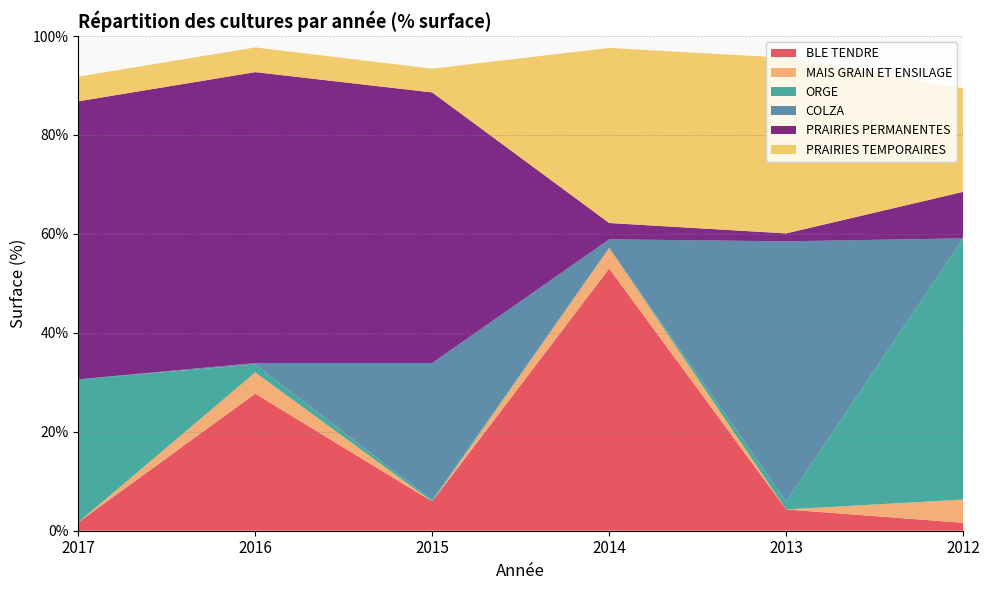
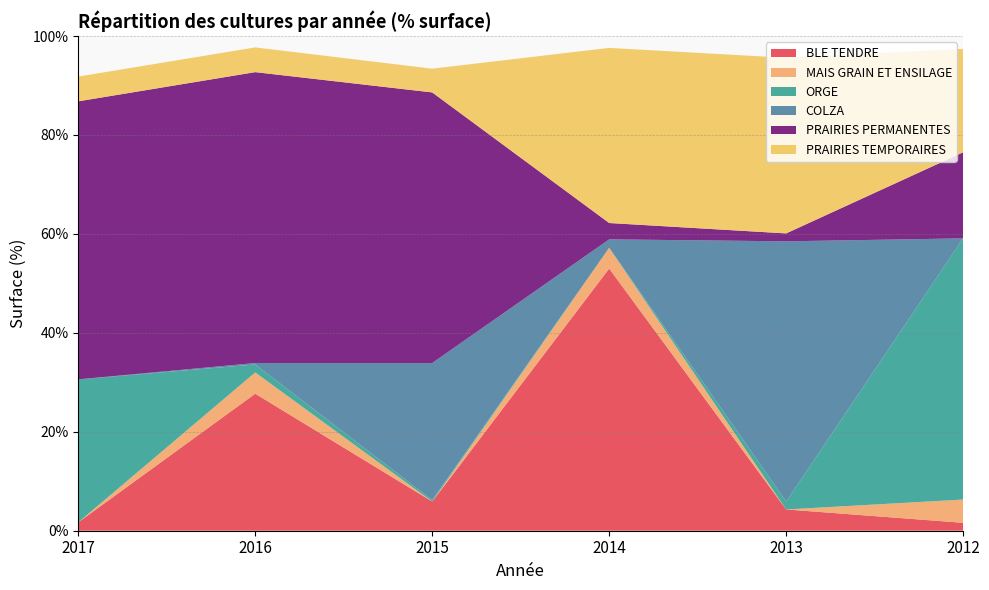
PRAIRIES PERMANENTES, 2012: 9% -> 17%
